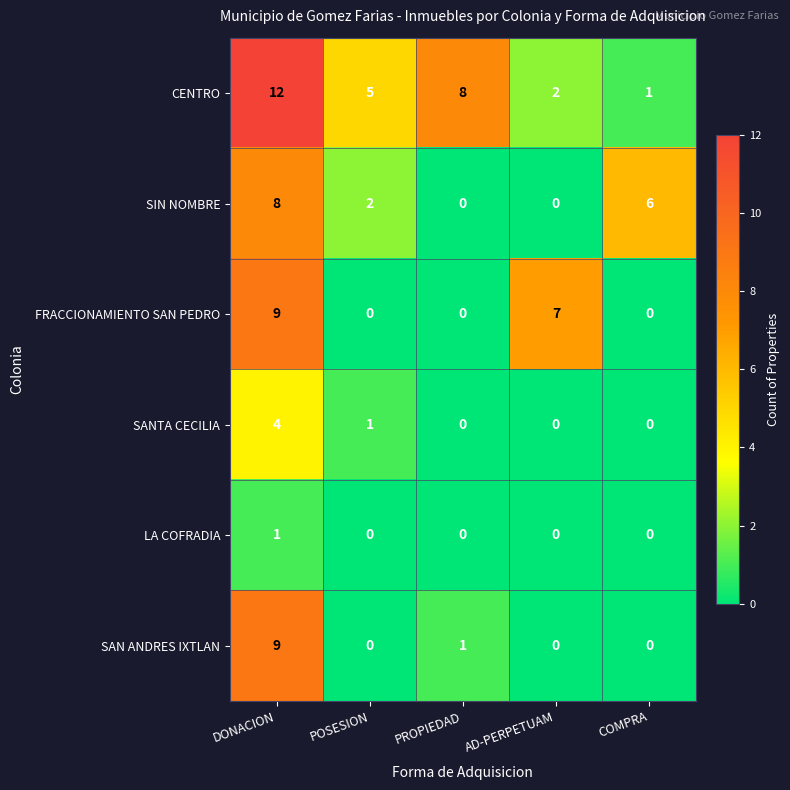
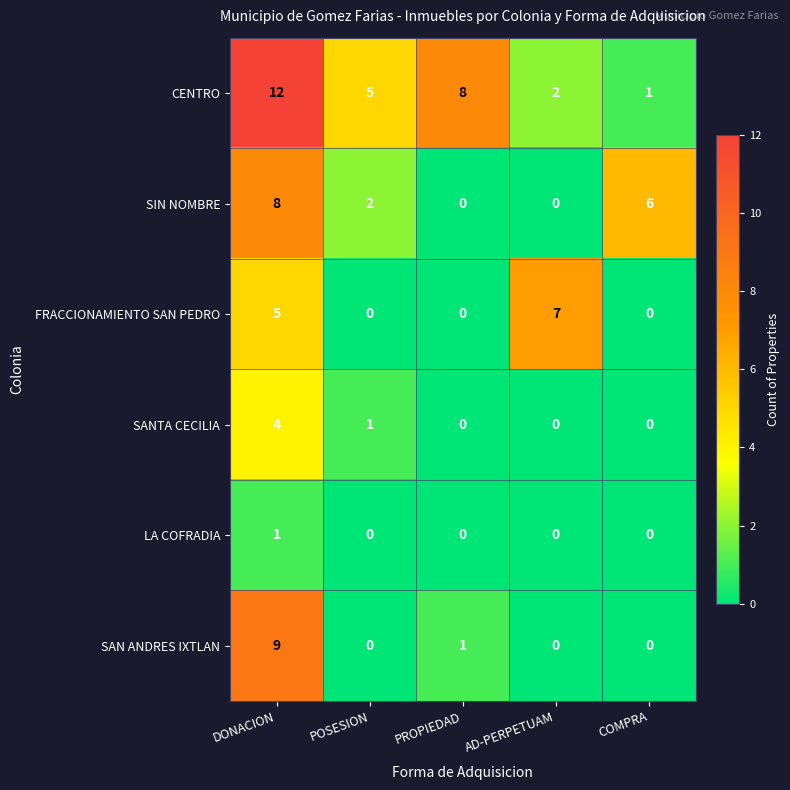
FRACCIONAMIENTO SAN PEDRO, DONACION: 9 -> 5
